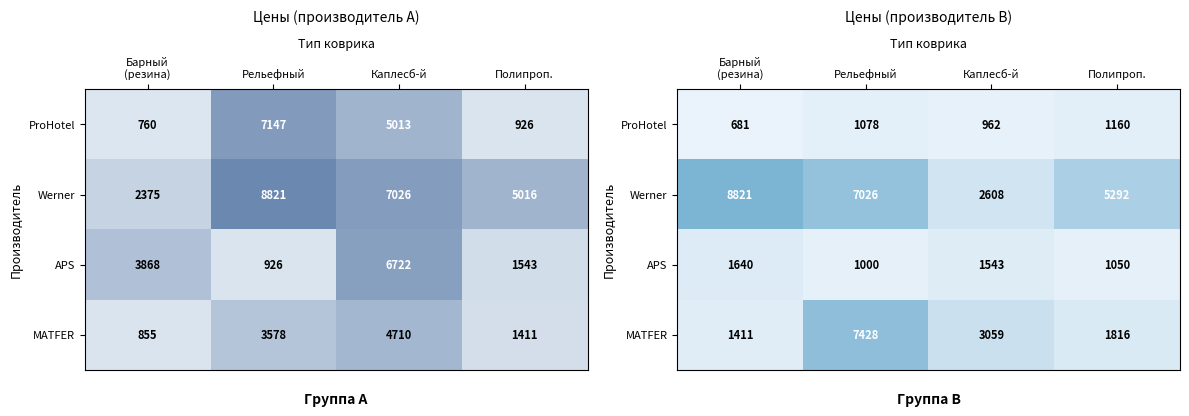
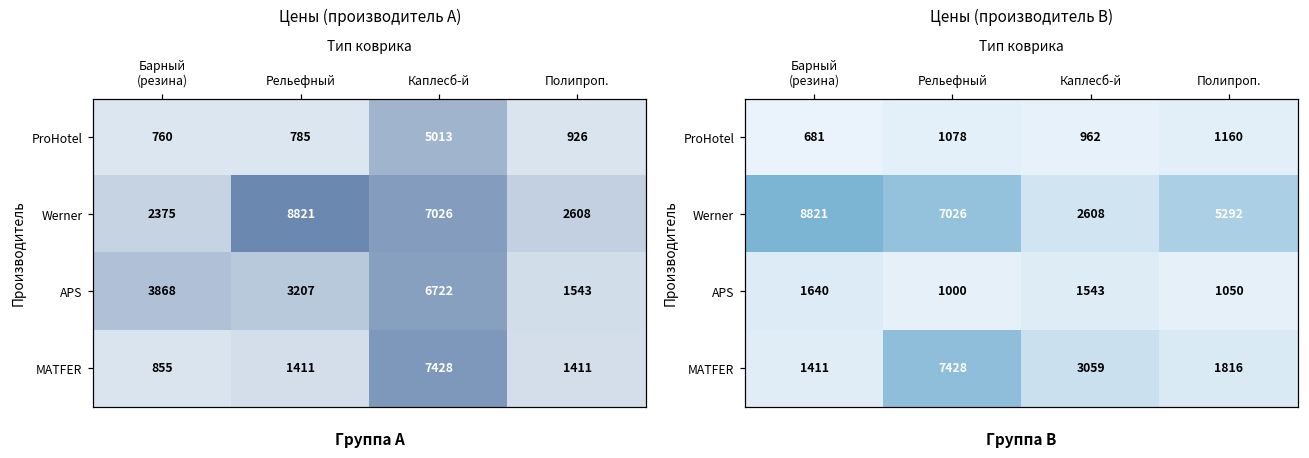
Цены (производитель A), ProHotel, Рельефный: 7147 -> 785
Цены (производитель A), Werner, Полипроп.: 5016 -> 2608
Цены (производитель A), APS, Рельефный: 926 -> 3207
Цены (производитель A), MATFER, Рельефный: 3578 -> 1411
Цены (производитель A), MATFER, Каплесб-й: 4710 -> 7428
